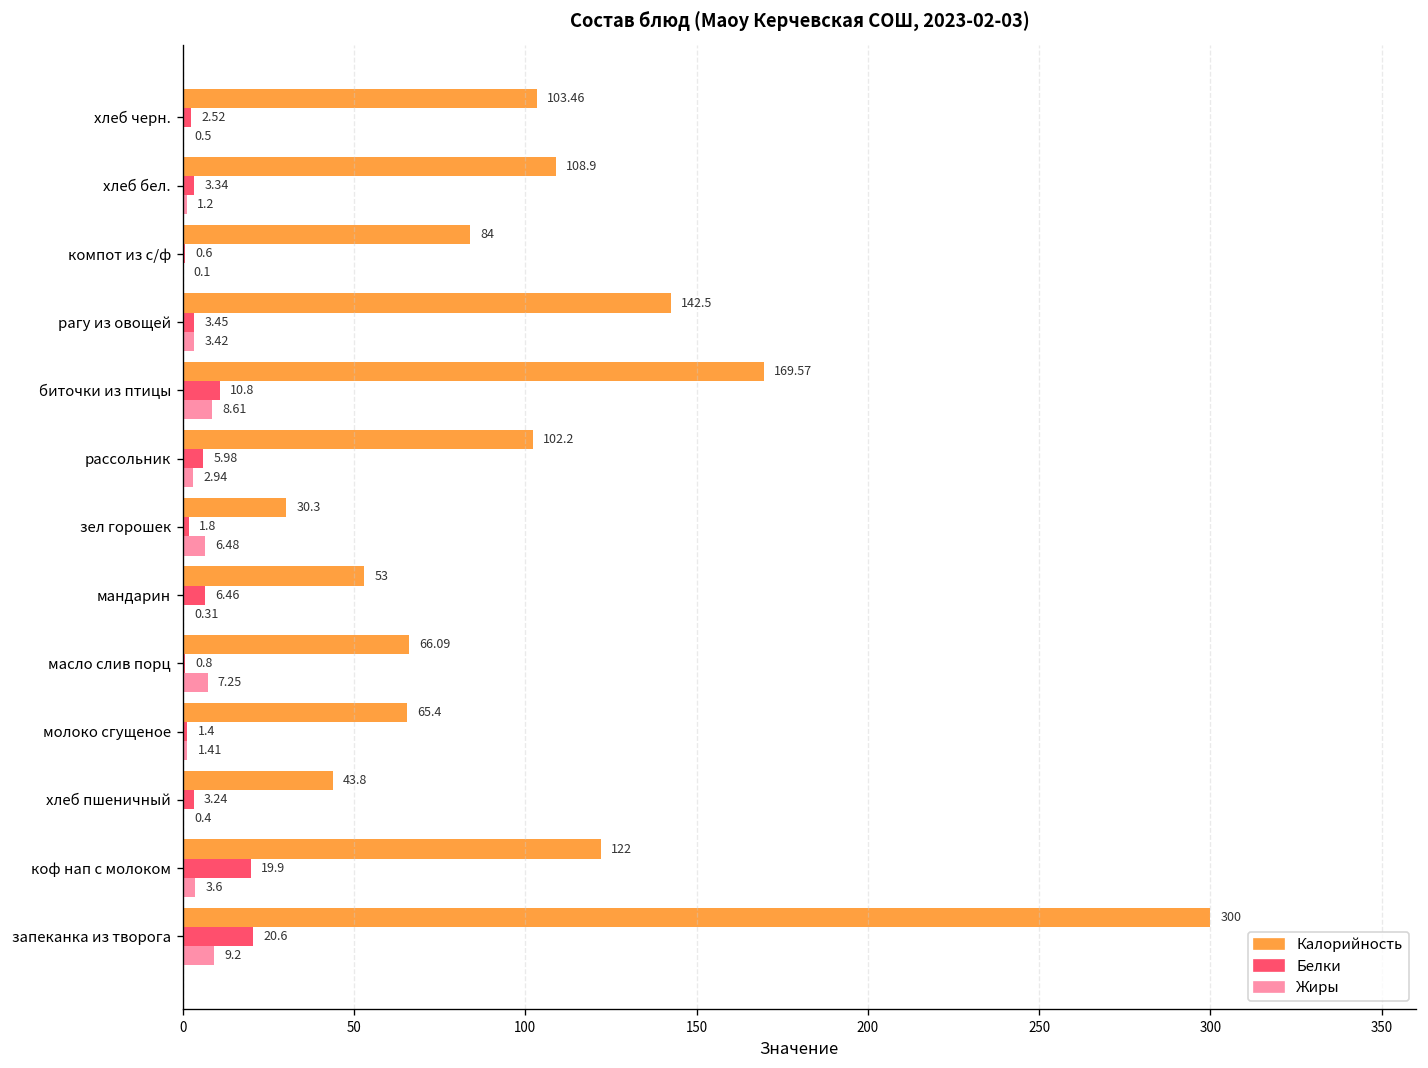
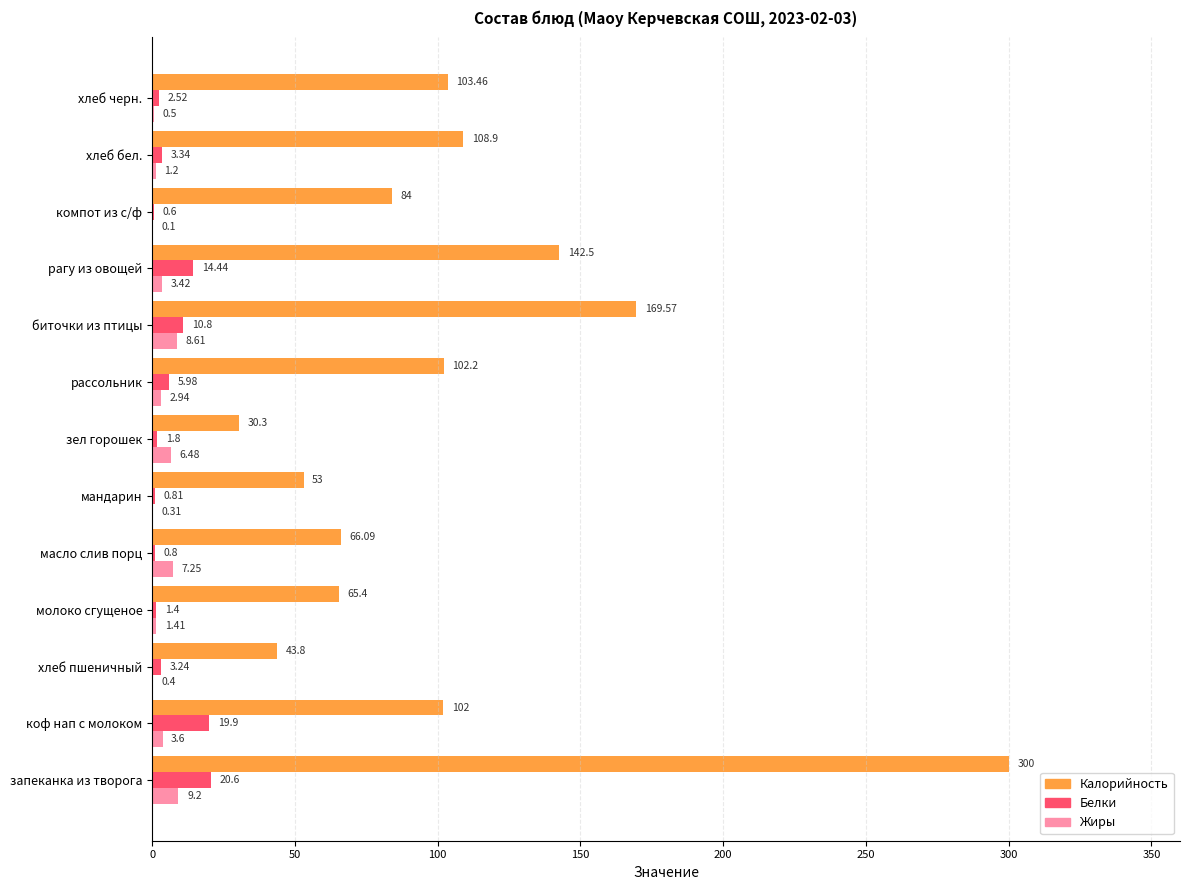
Белки, рагу из овощей: 3.45 -> 14.44
Белки, мандарин: 6.46 -> 0.81
Калорийность, коф нап с молоком: 122 -> 102
